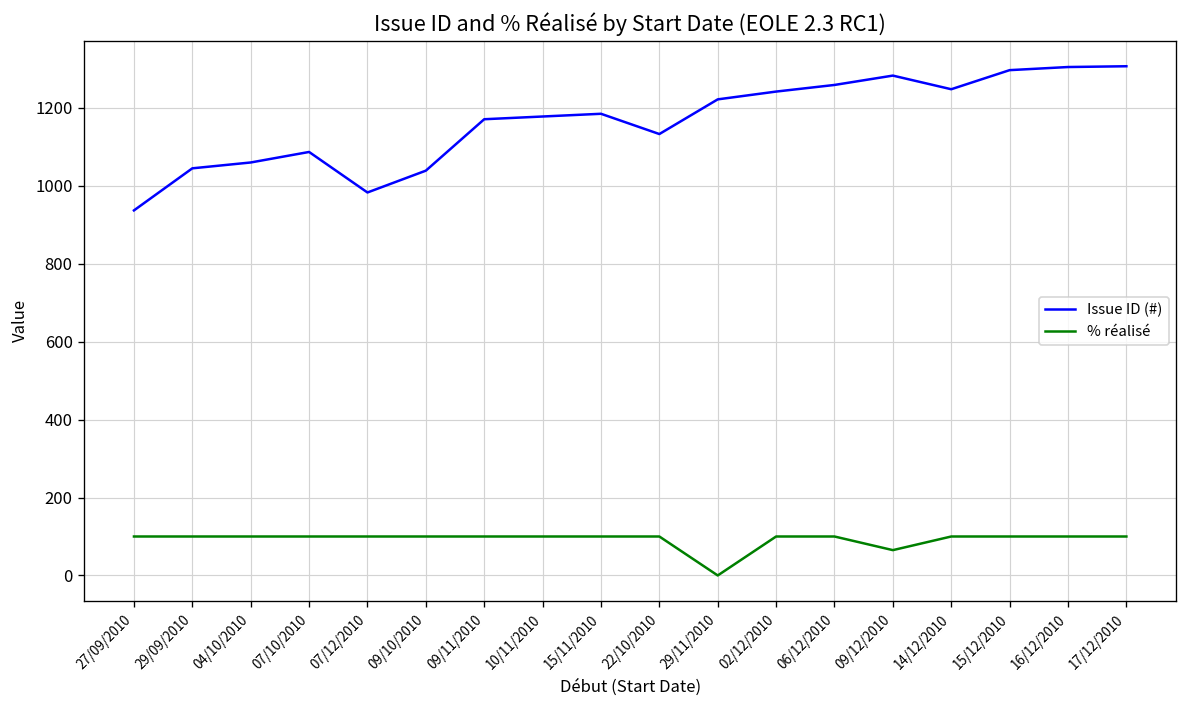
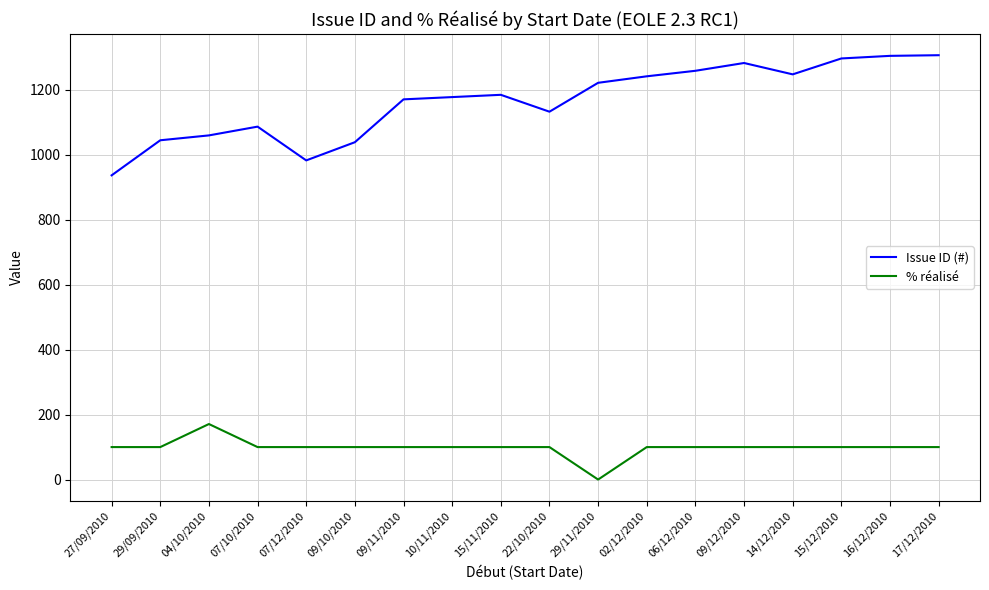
% réalisé, 04/10/2010: 100 -> 170
% réalisé, 09/12/2010: 70 -> 100
